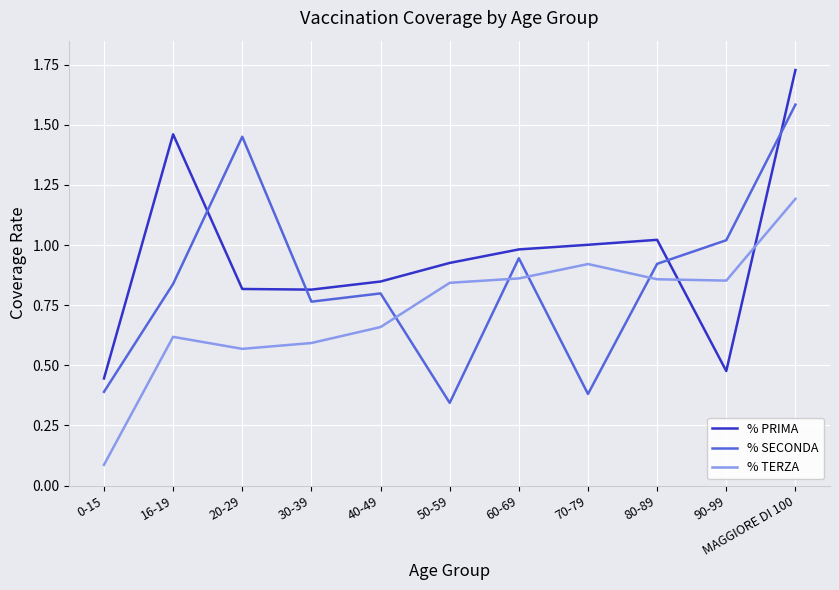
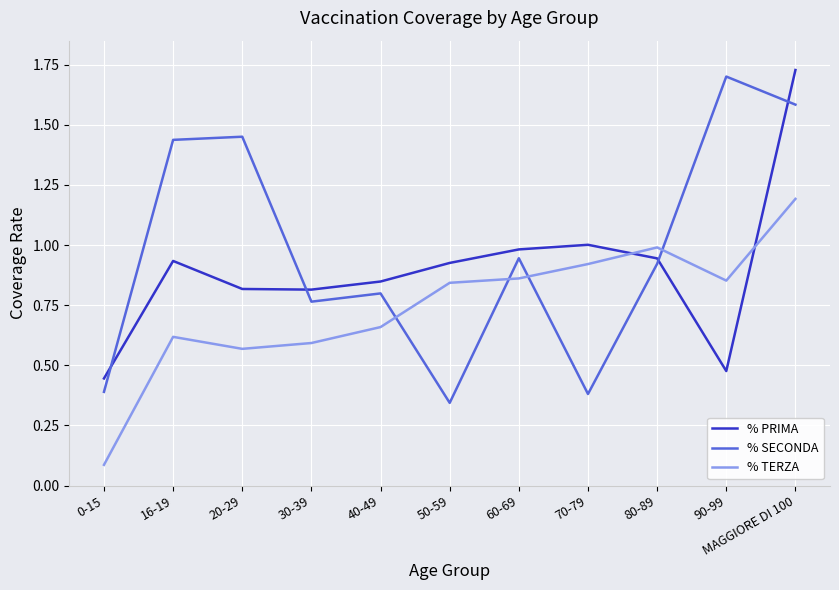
% PRIMA, 16-19: 1.46 -> 0.93
% SECONDA, 16-19: 0.84 -> 1.44
% PRIMA, 80-89: 1.02 -> 0.94
% TERZA, 80-89: 0.86 -> 0.99
% SECONDA, 90-99: 1.02 -> 1.70
